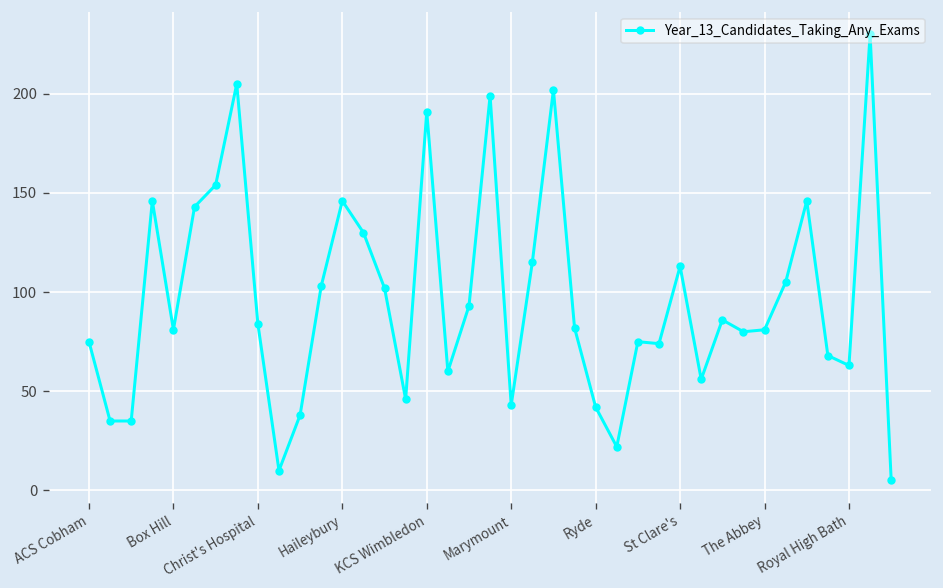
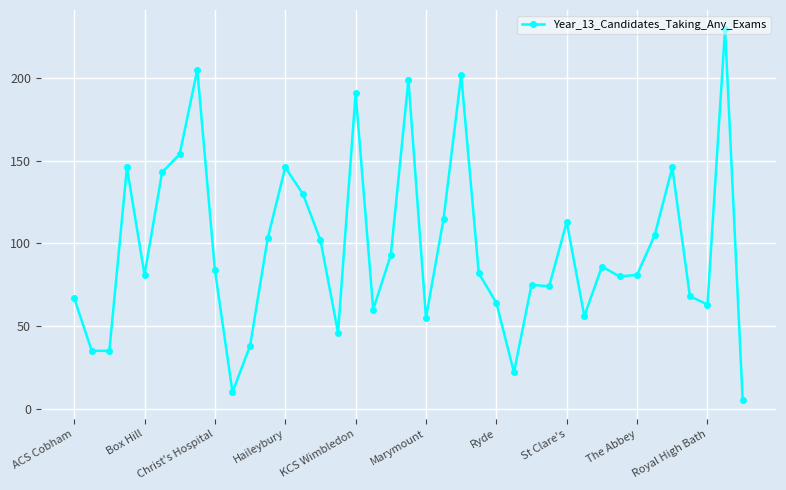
ACS Cobham: 75 -> 67
Marymount: 43 -> 55
Ryde: 42 -> 64
